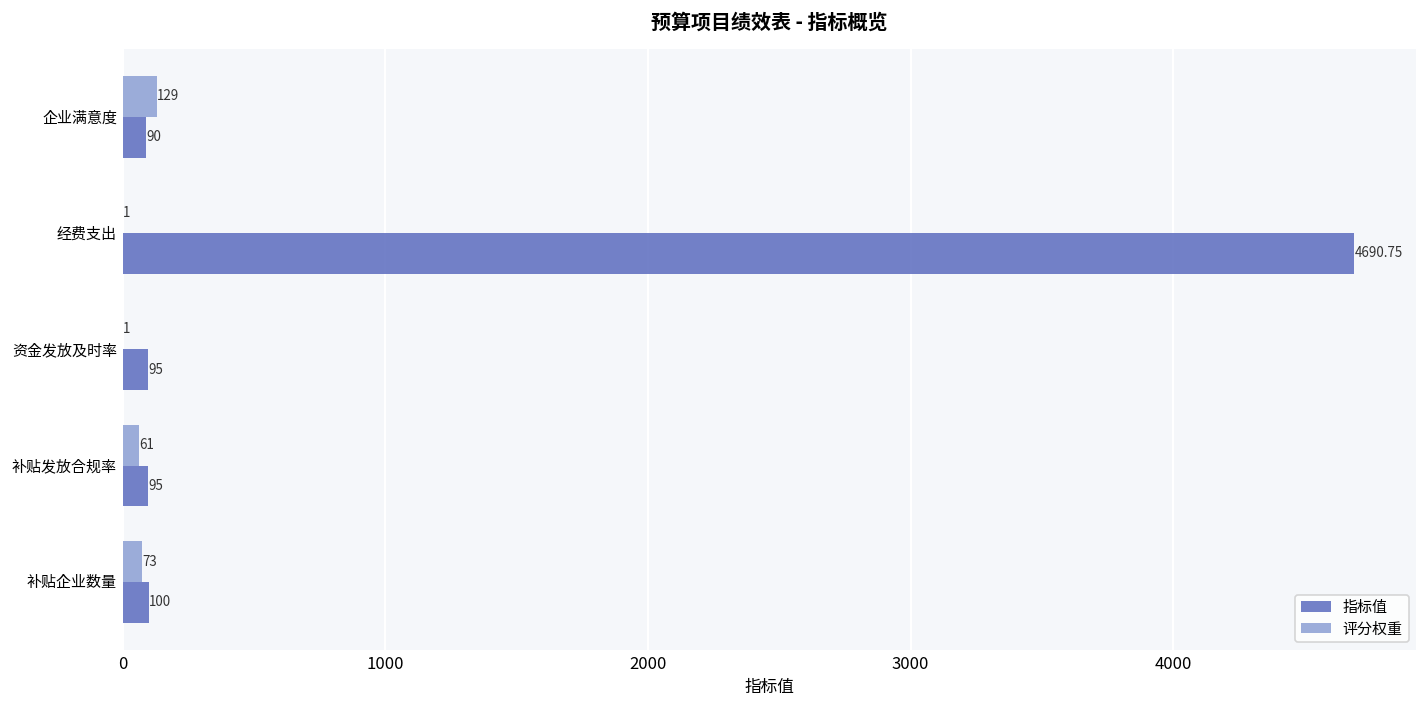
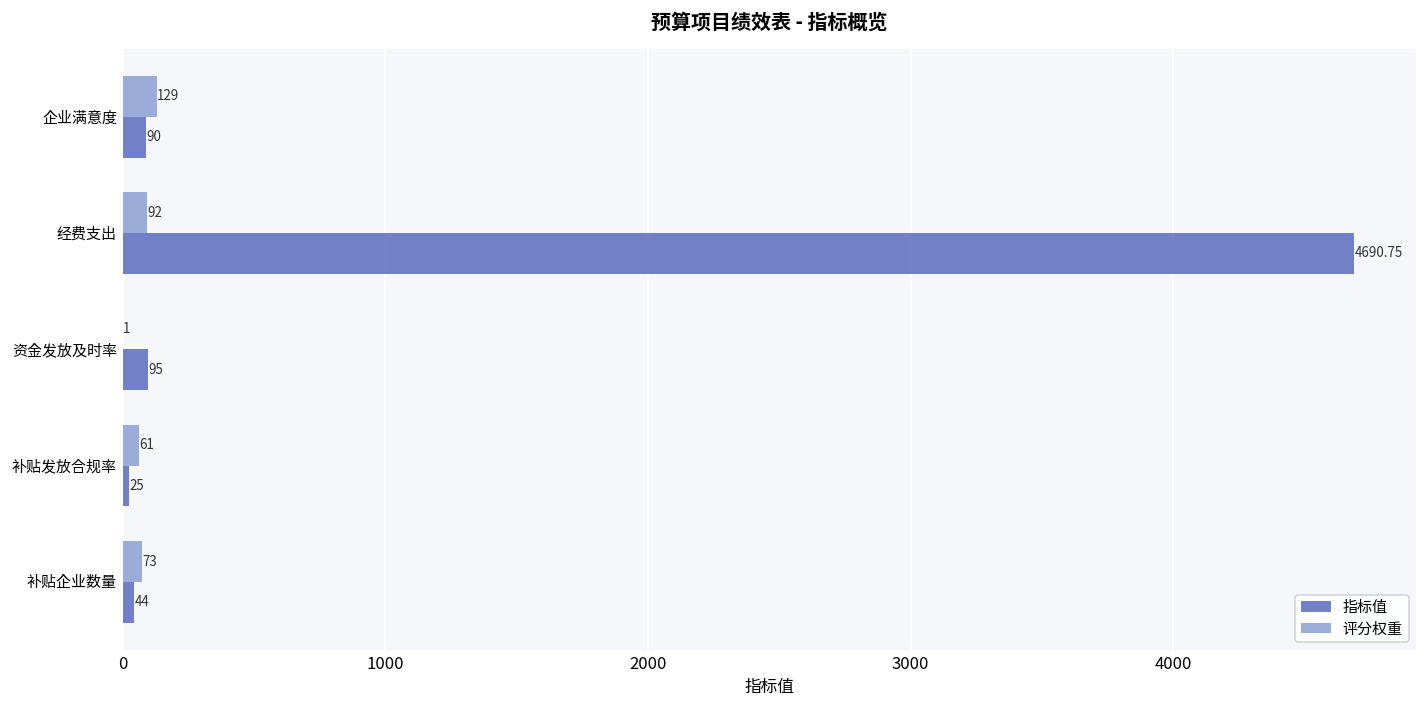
评分权重, 经费支出: 1 -> 92
指标值, 补贴发放合规率: 95 -> 25
指标值, 补贴企业数量: 100 -> 44
